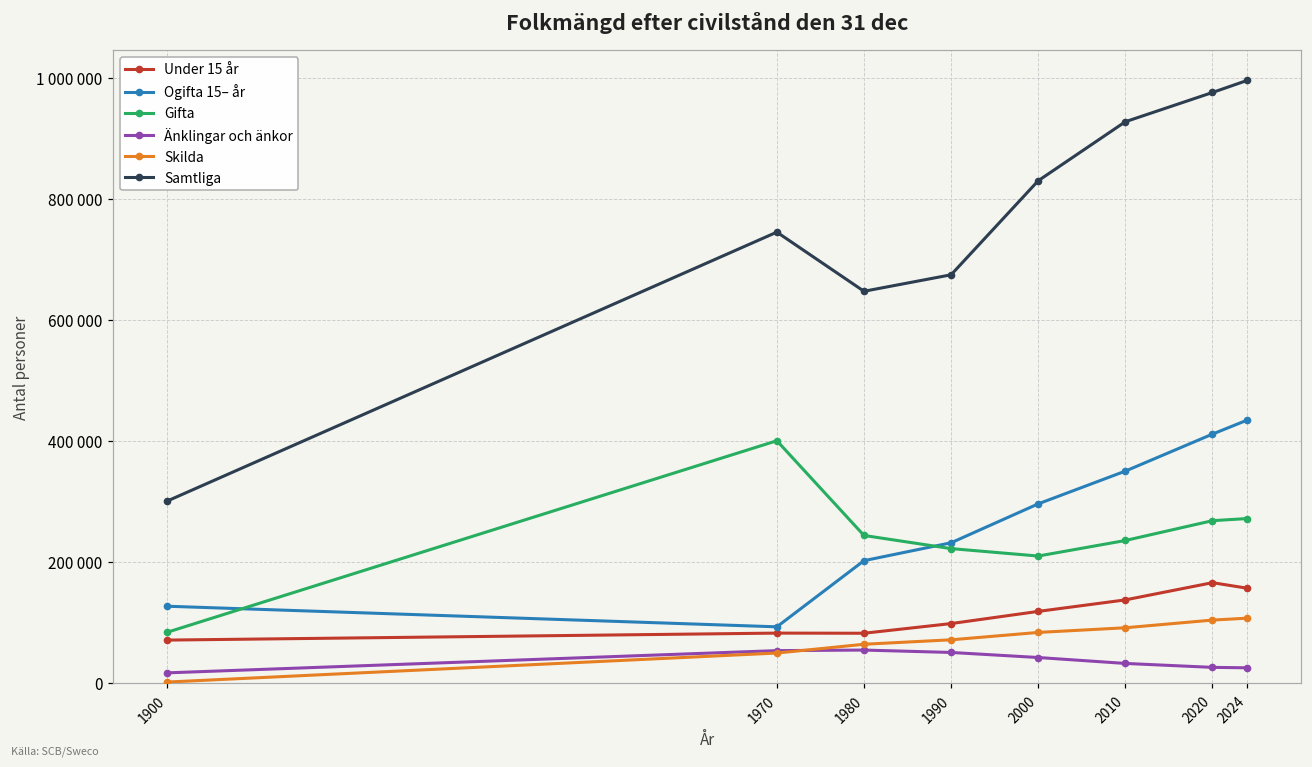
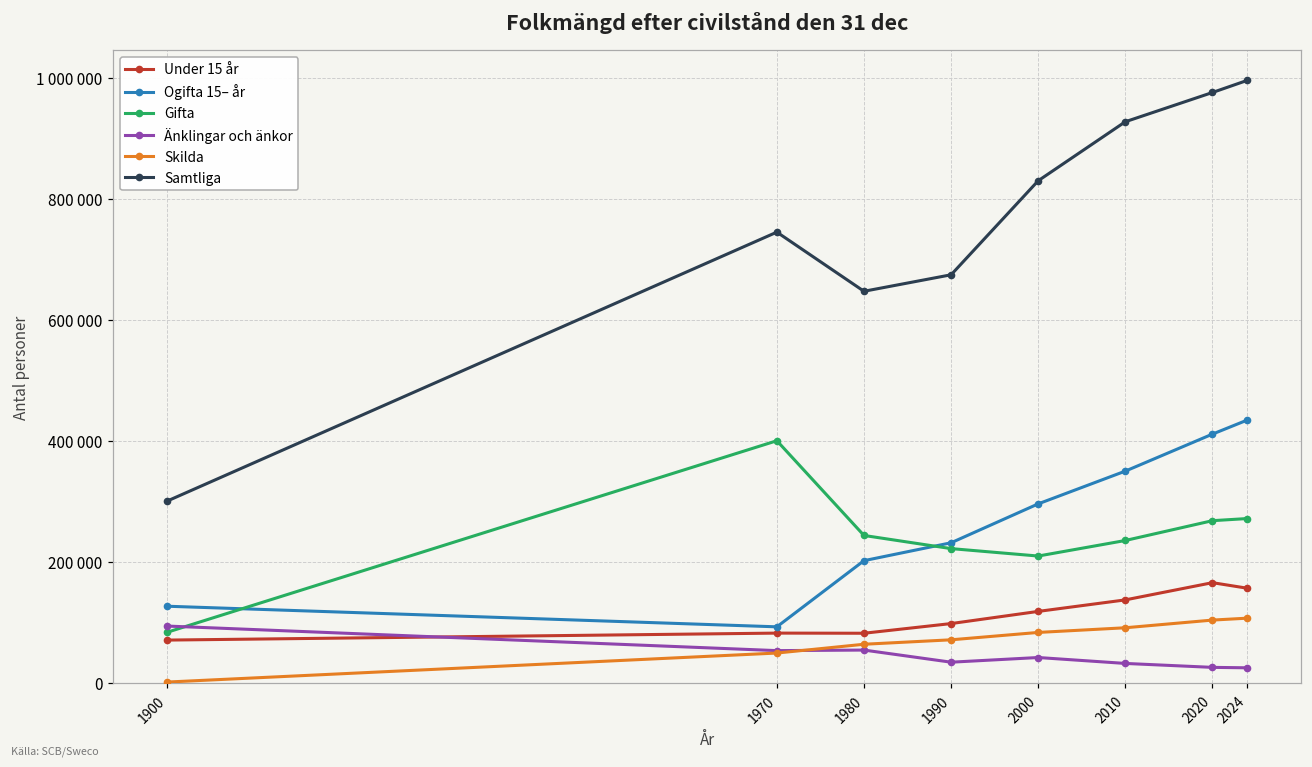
Änklingar och änkor, 1900: 20000 -> 90000
Änklingar och änkor, 1990: 50000 -> 30000
